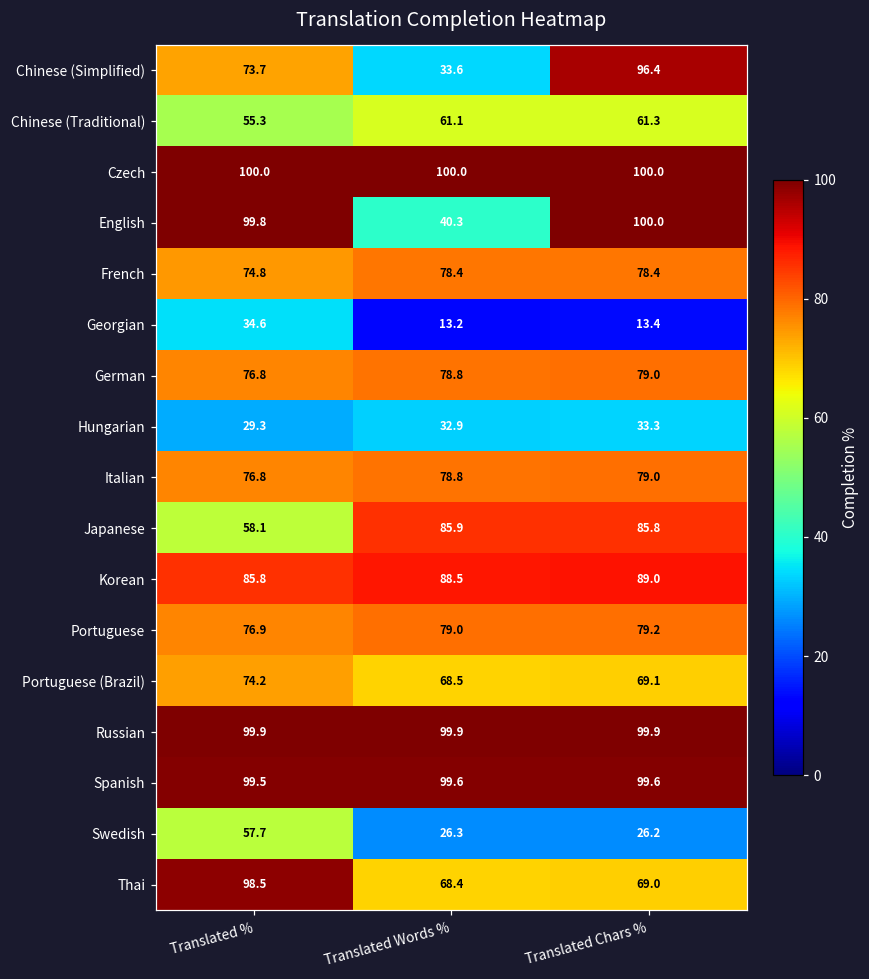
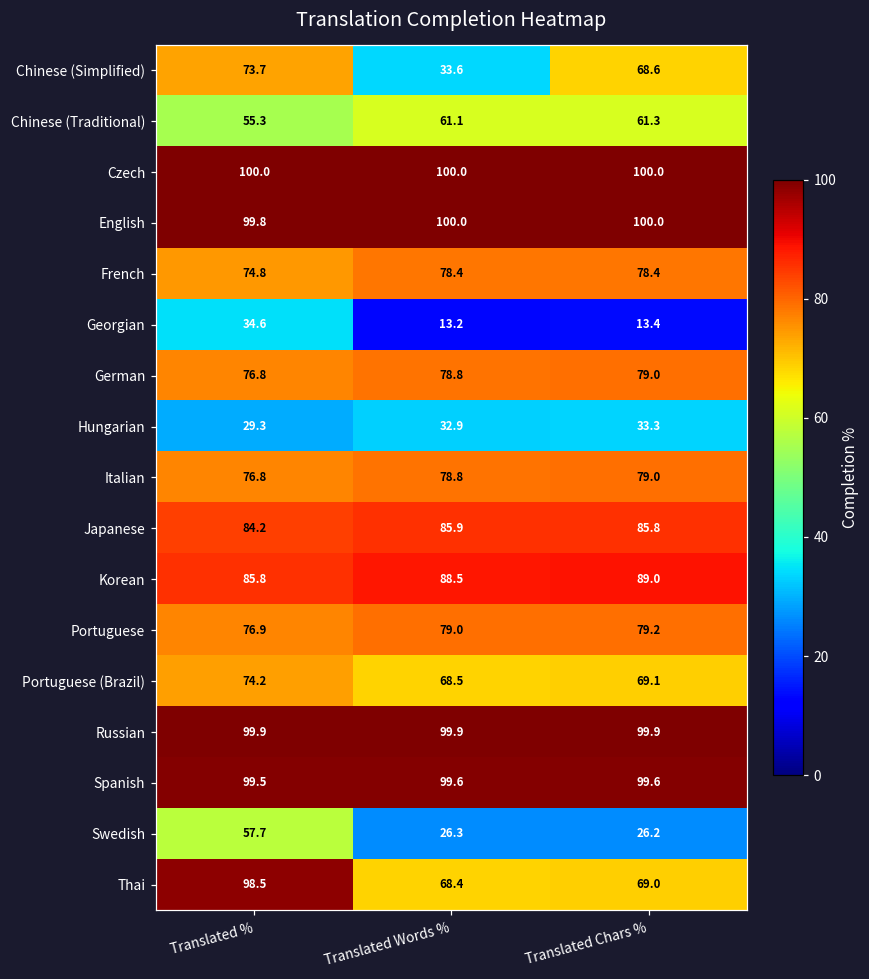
Chinese (Simplified), Translated Chars %: 96.4 -> 68.6
English, Translated Words %: 40.3 -> 100.0
Japanese, Translated %: 58.1 -> 84.2
